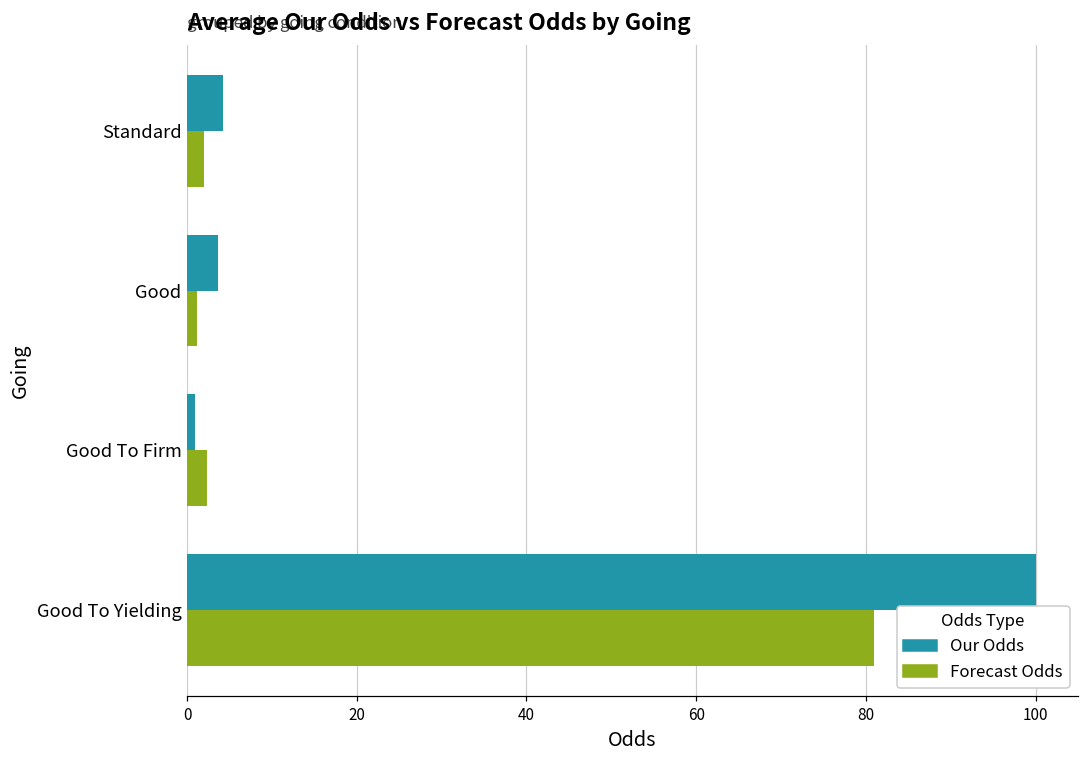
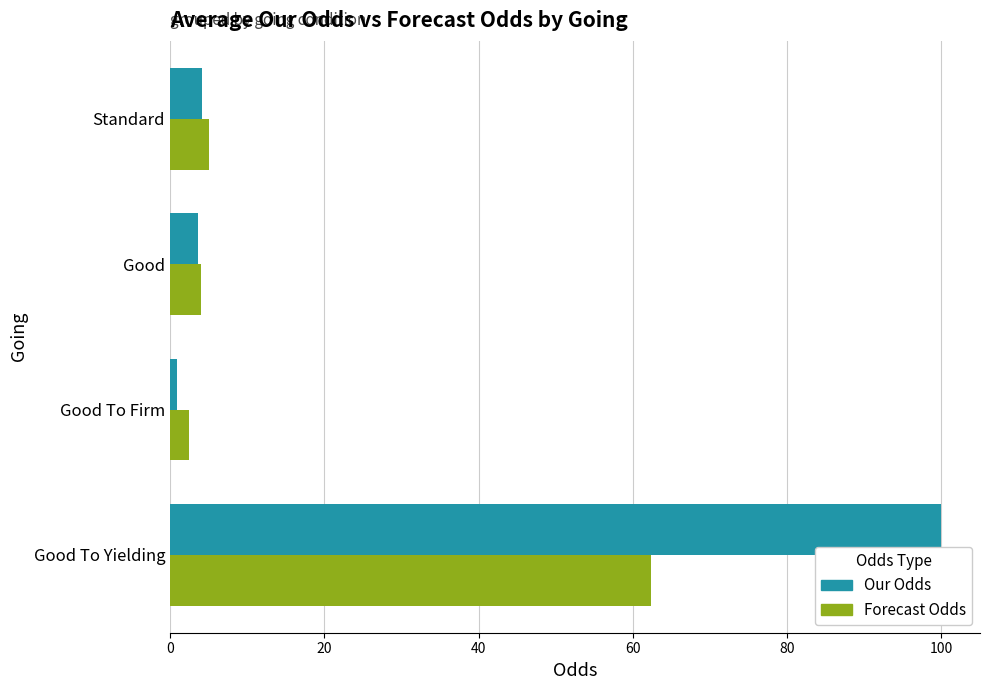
Forecast Odds, Standard: 2 -> 5
Forecast Odds, Good: 1 -> 4
Forecast Odds, Good To Yielding: 81 -> 62
